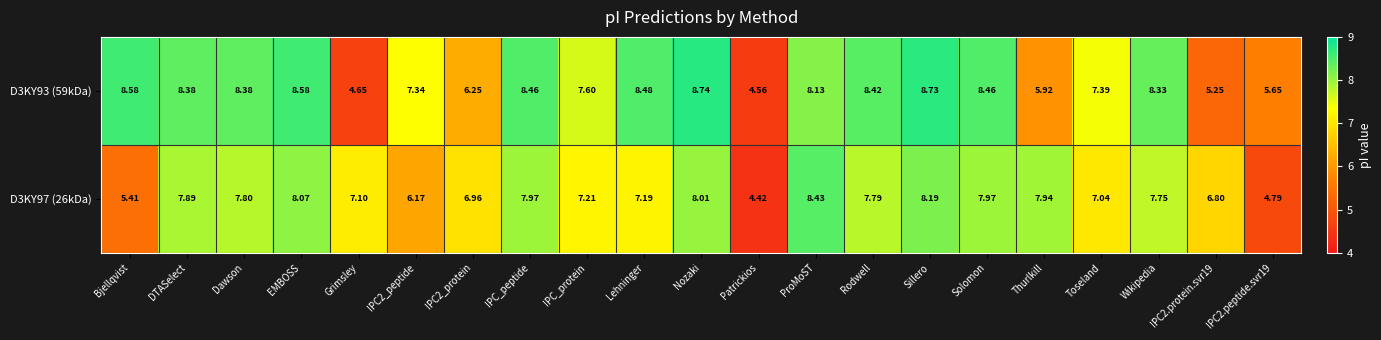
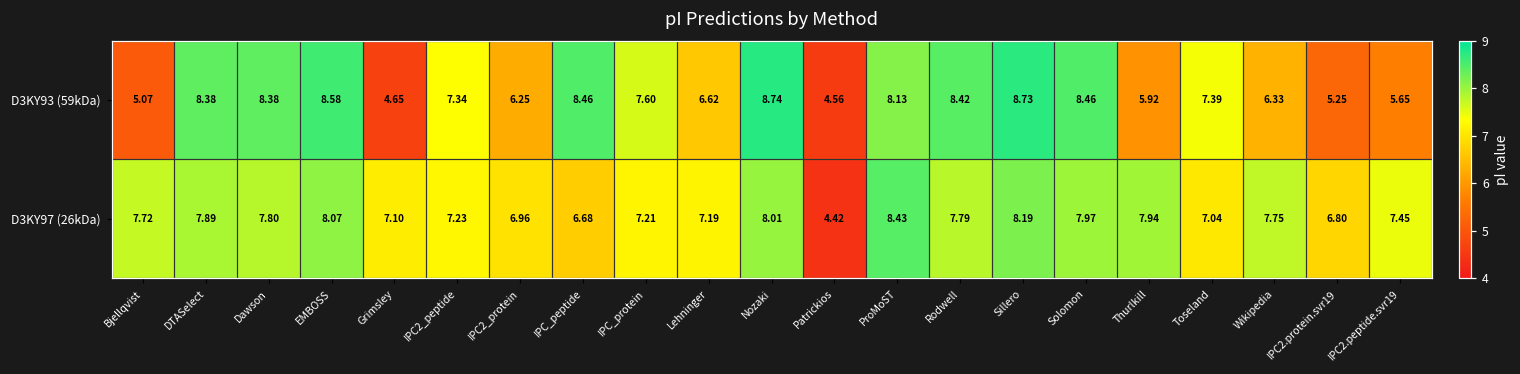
D3KY93 (59kDa), Bjellqvist: 8.58 -> 5.07
D3KY93 (59kDa), Lehninger: 8.48 -> 6.62
D3KY93 (59kDa), Wikipedia: 8.33 -> 6.33
D3KY97 (26kDa), Bjellqvist: 5.41 -> 7.72
D3KY97 (26kDa), IPC2_peptide: 6.17 -> 7.23
D3KY97 (26kDa), IPC_peptide: 7.97 -> 6.68
D3KY97 (26kDa), IPC2.peptide.svr19: 4.79 -> 7.45
